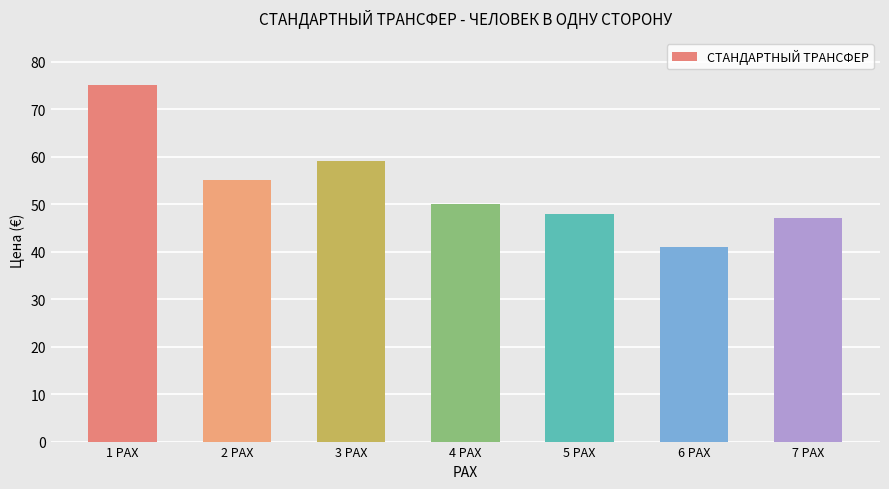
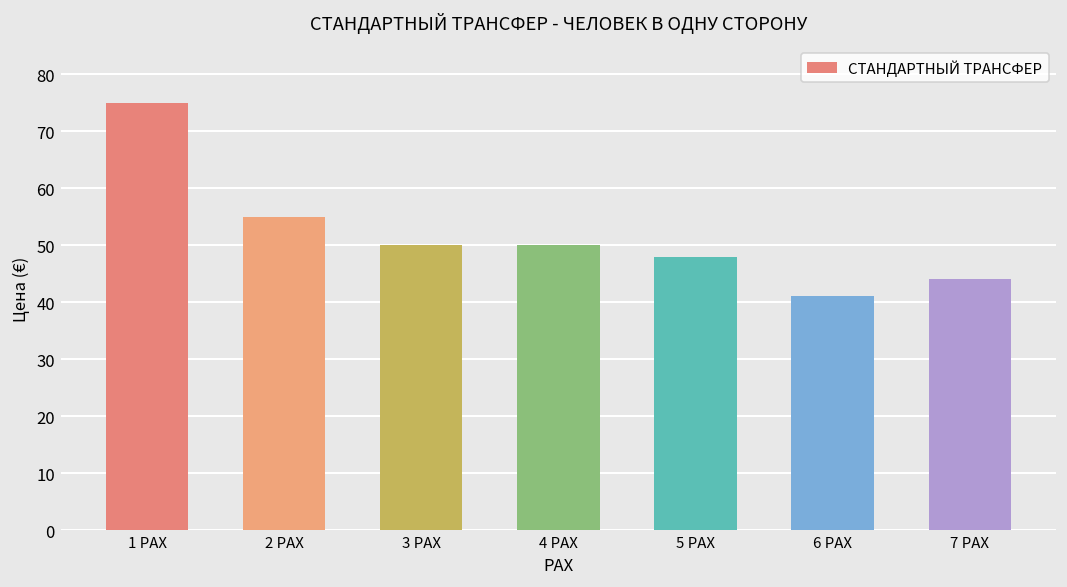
3 PAX: 59 -> 50
7 PAX: 47 -> 44
